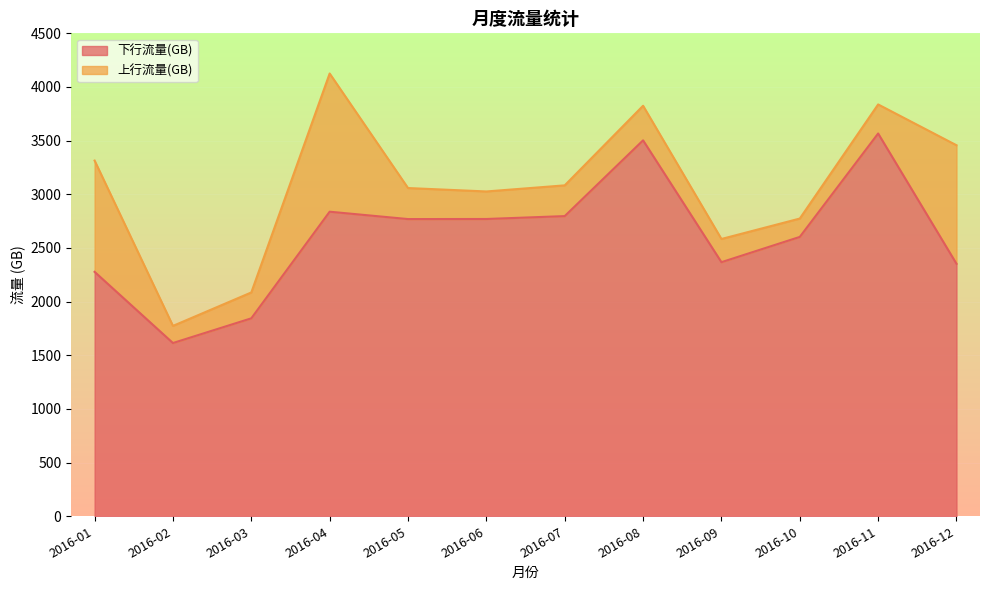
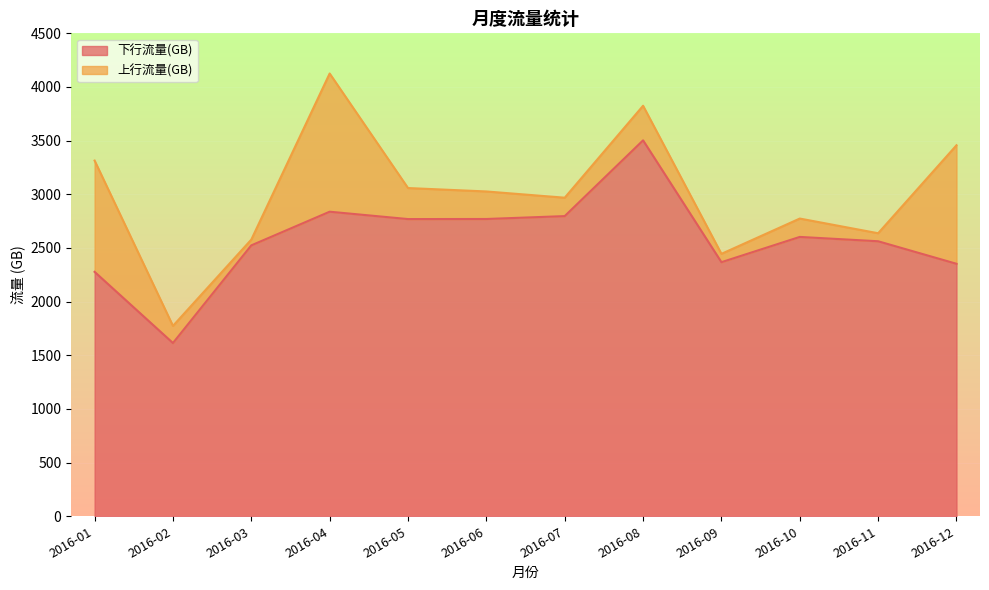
下行流量(GB), 2016-03: 1840 -> 2520
上行流量(GB), 2016-03: 240 -> 50
上行流量(GB), 2016-07: 290 -> 170
上行流量(GB), 2016-09: 220 -> 80
下行流量(GB), 2016-11: 3570 -> 2560
上行流量(GB), 2016-11: 270 -> 70
